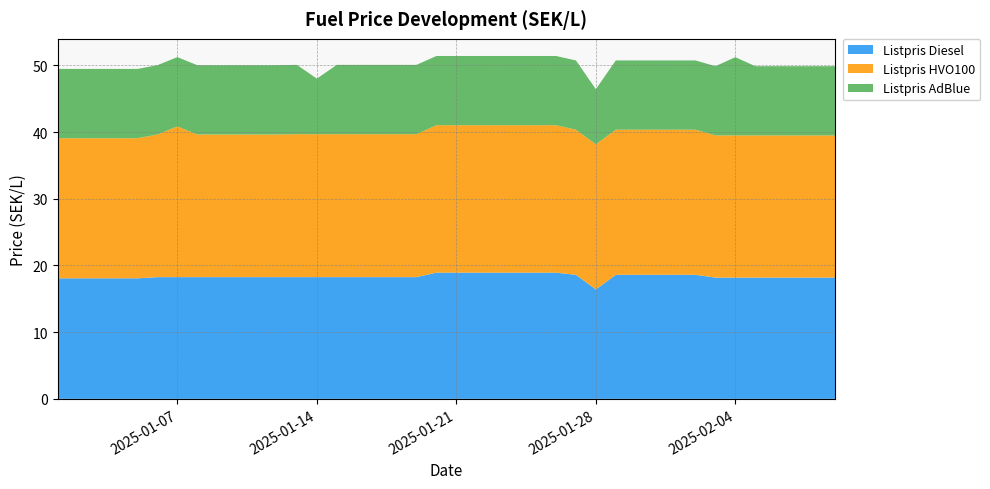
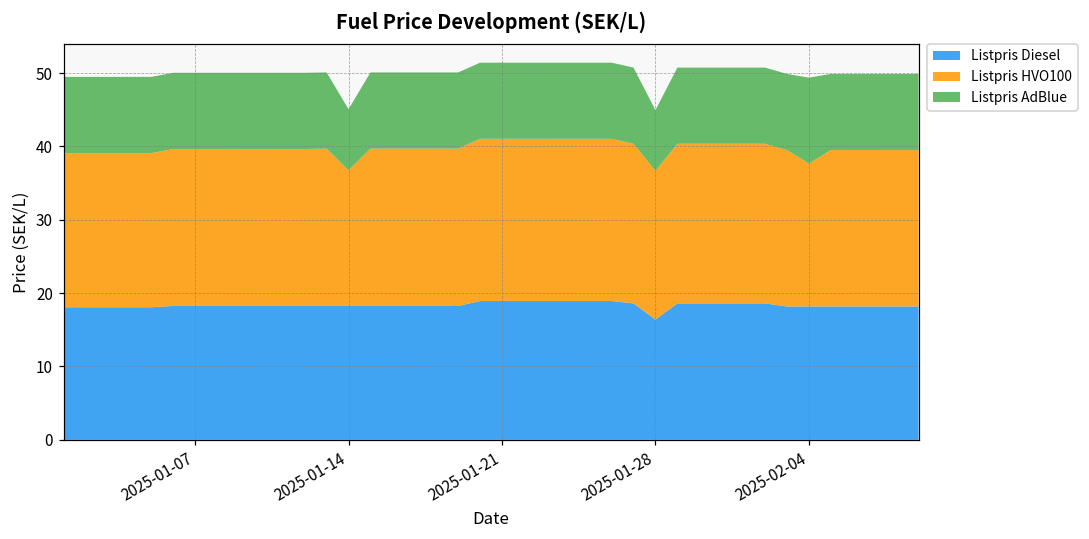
Listpris HVO100, 2025-01-07: 23 -> 21
Listpris HVO100, 2025-01-14: 21 -> 18
Listpris HVO100, 2025-01-28: 22 -> 20
Listpris HVO100, 2025-02-04: 21 -> 19
